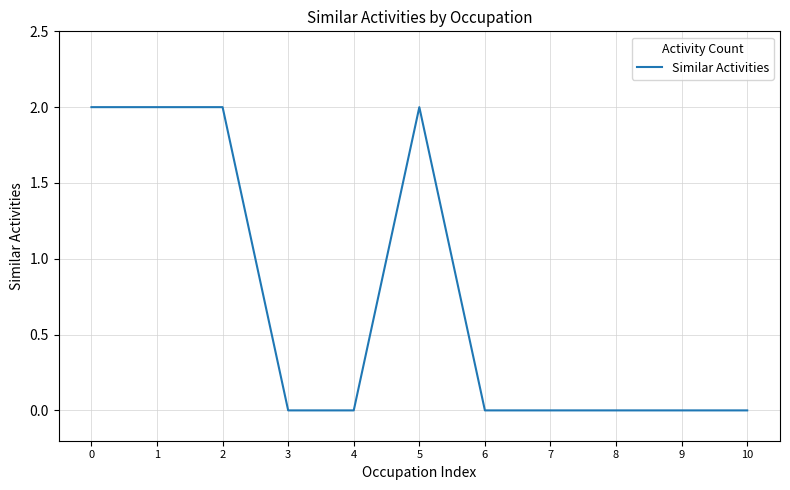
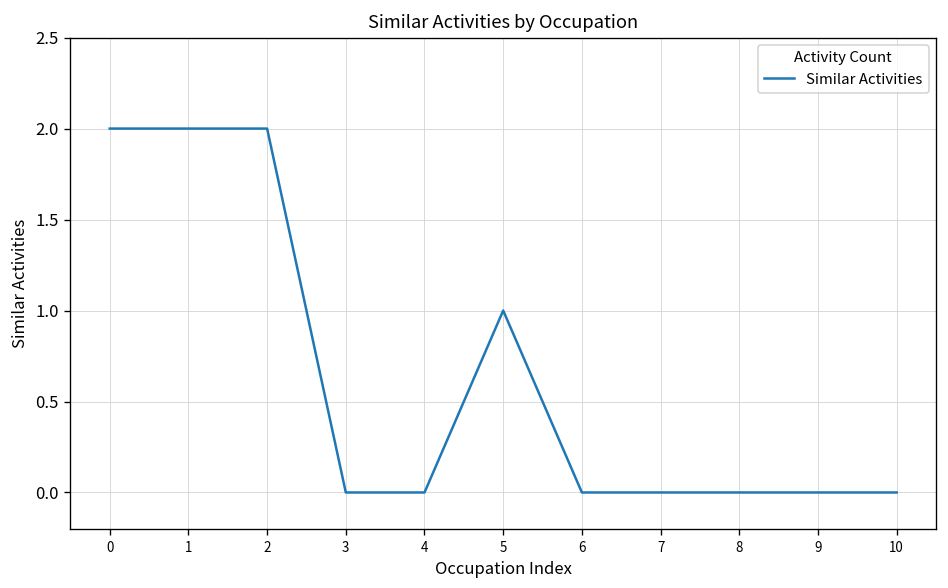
5: 2 -> 1
